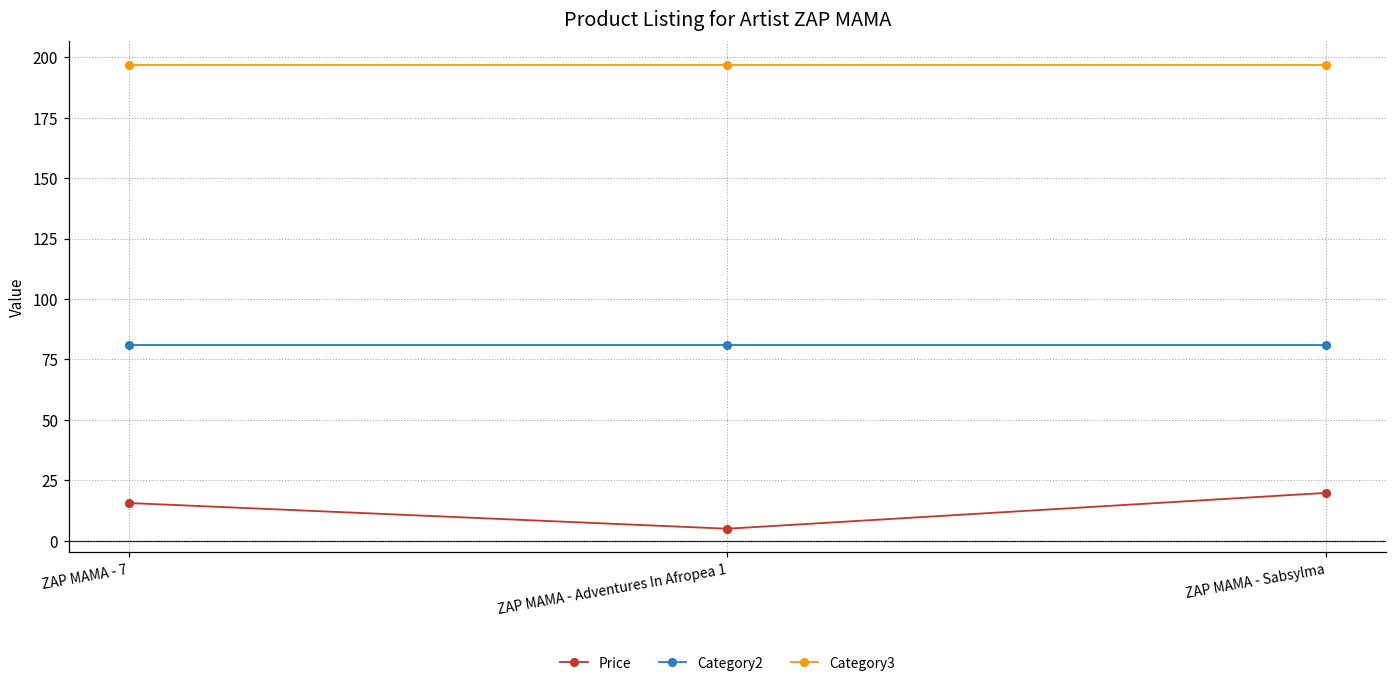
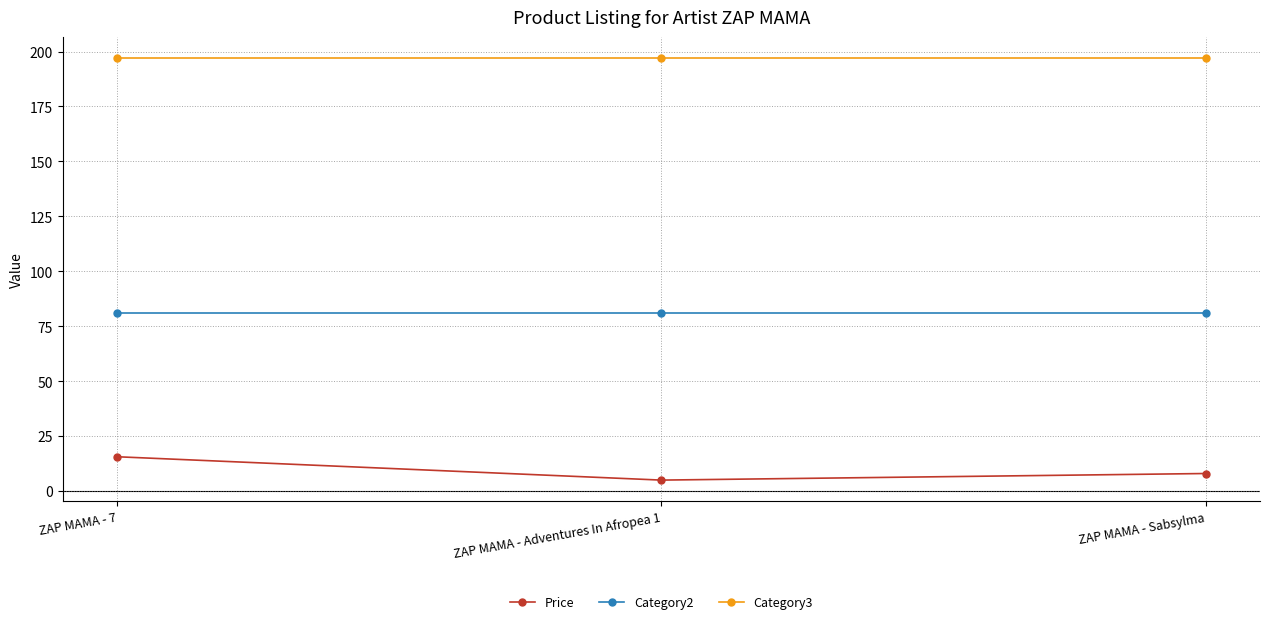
Price, ZAP MAMA - Sabsylma: 20 -> 8
